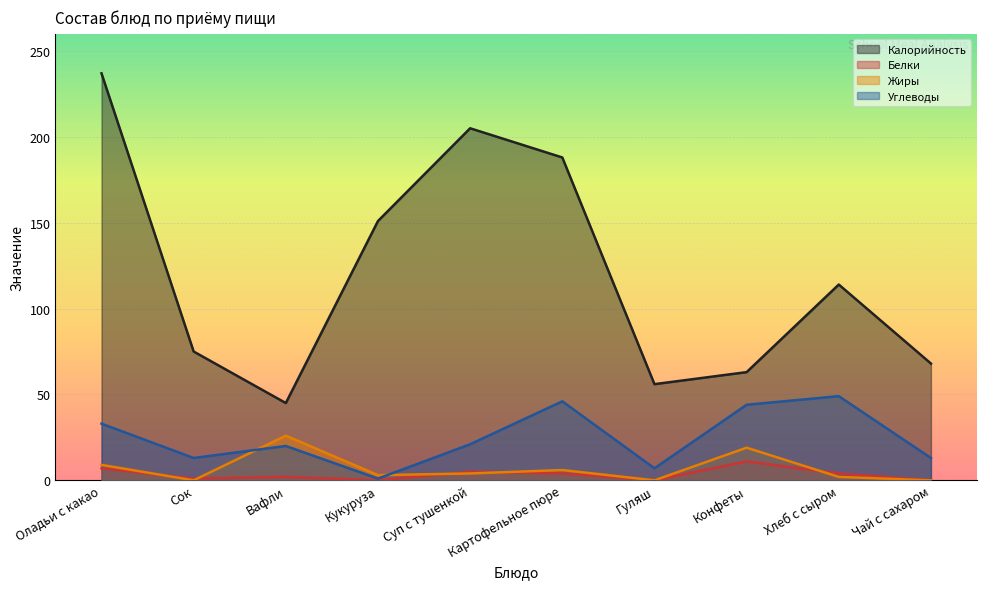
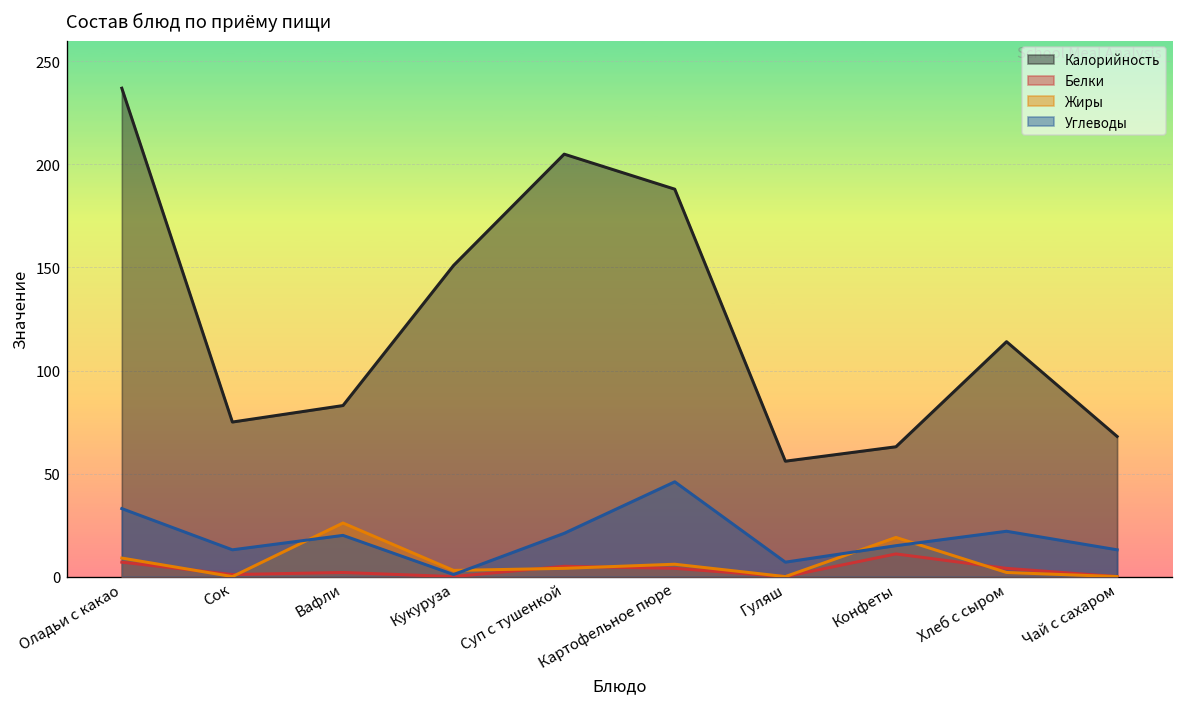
Калорийность, Вафли: 45 -> 83
Углеводы, Конфеты: 44 -> 15
Углеводы, Хлеб с сыром: 49 -> 22
